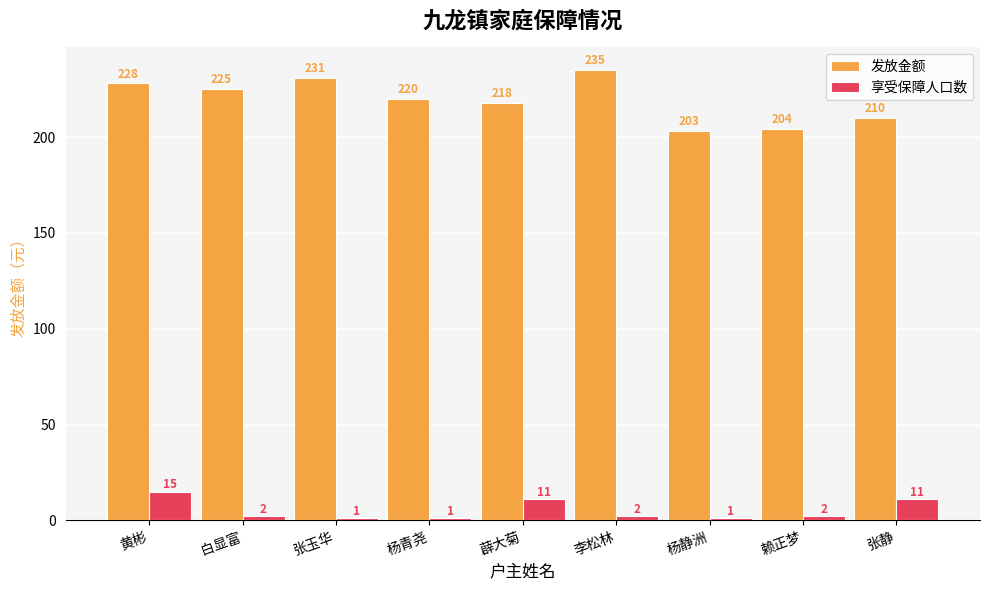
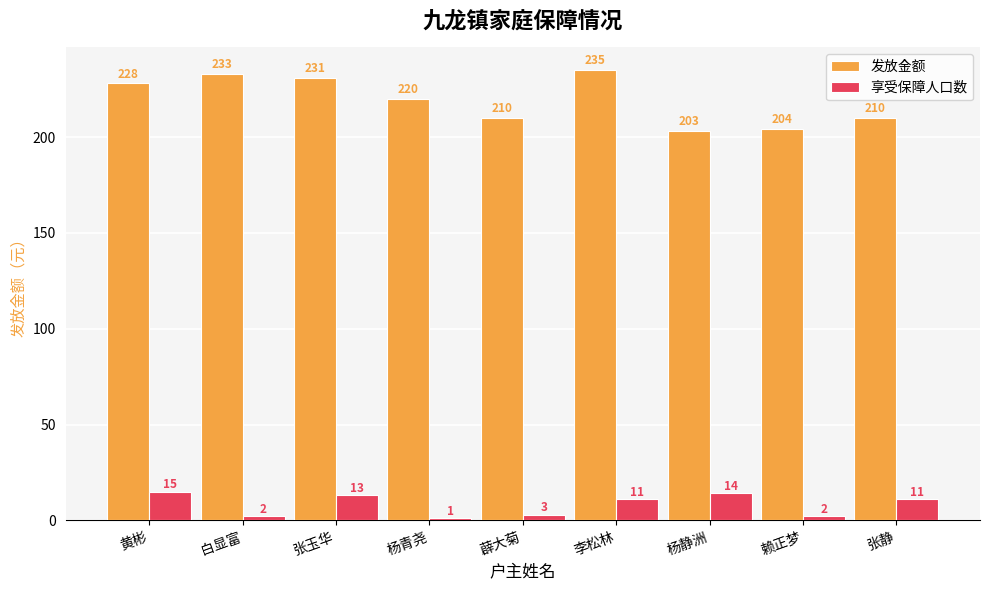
发放金额, 白显富: 225 -> 233
享受保障人口数, 张玉华: 1 -> 13
发放金额, 薜大菊: 218 -> 210
享受保障人口数, 薜大菊: 11 -> 3
享受保障人口数, 李松林: 2 -> 11
享受保障人口数, 杨静洲: 1 -> 14
